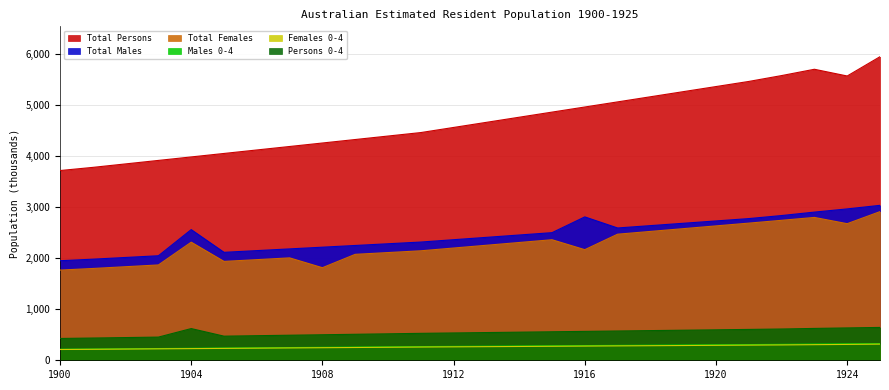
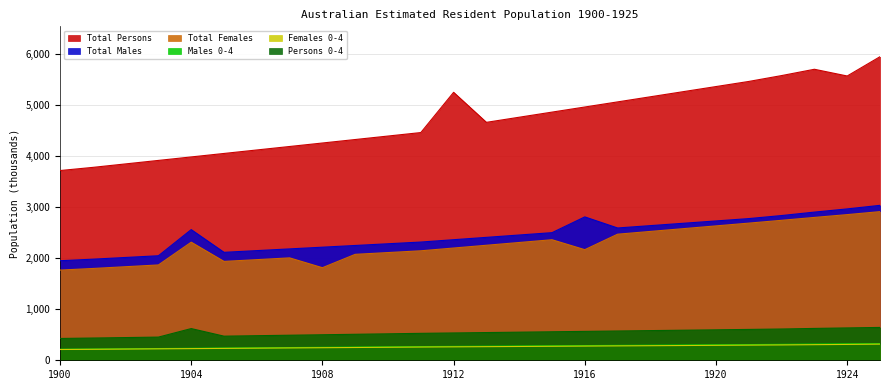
Total Persons, 1912: 4,600 -> 5,200
Total Females, 1924: 2,700 -> 2,800
